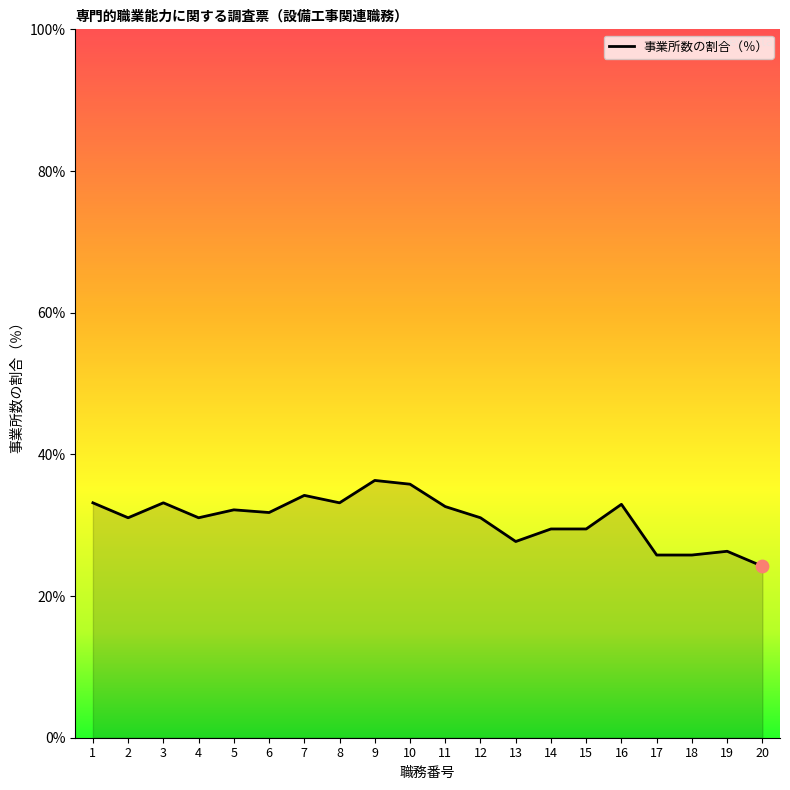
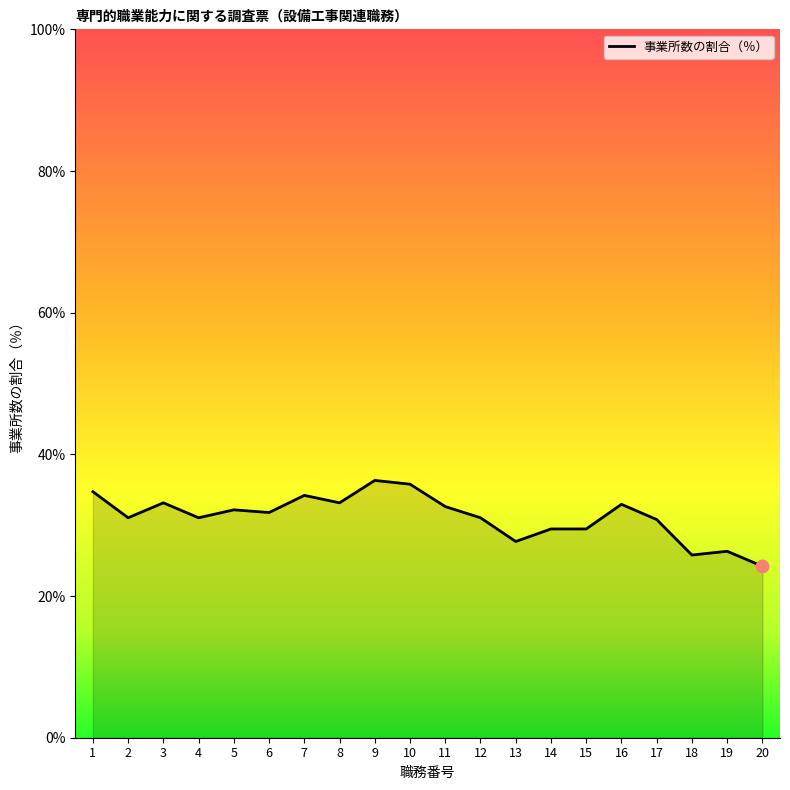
事業所数の割合（％）, 1: 33% -> 35%
事業所数の割合（％）, 17: 26% -> 31%
